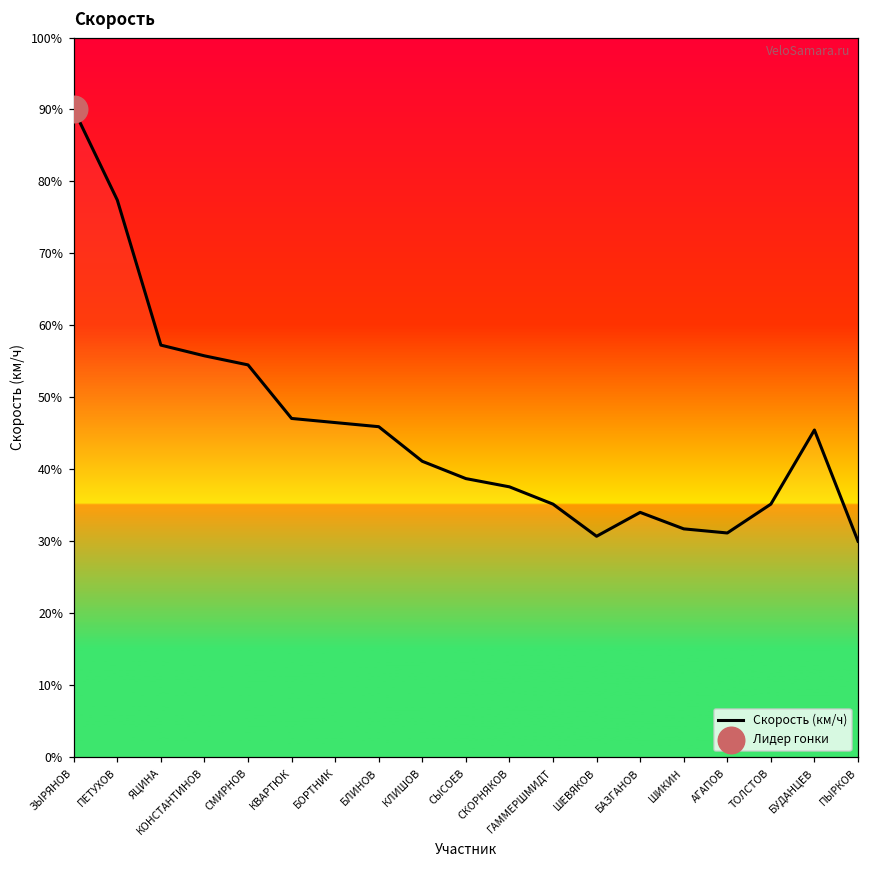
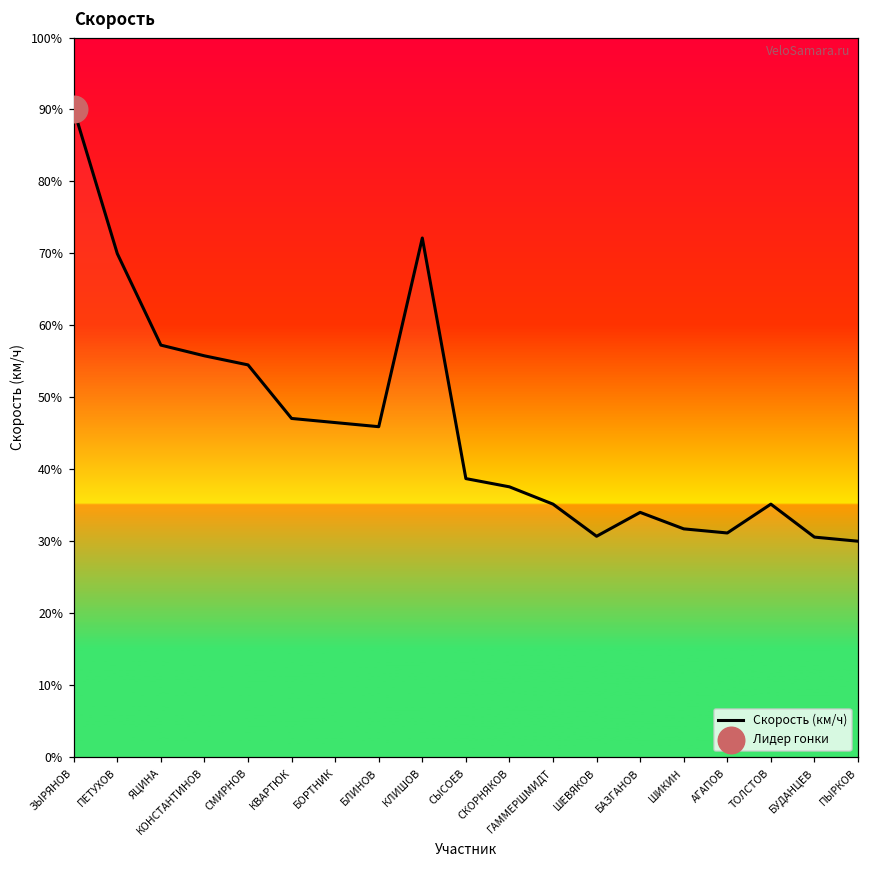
Скорость (км/ч), ПЕТУХОВ: 77% -> 70%
Скорость (км/ч), КЛИШОВ: 41% -> 72%
Скорость (км/ч), БУДАНЦЕВ: 45% -> 31%
